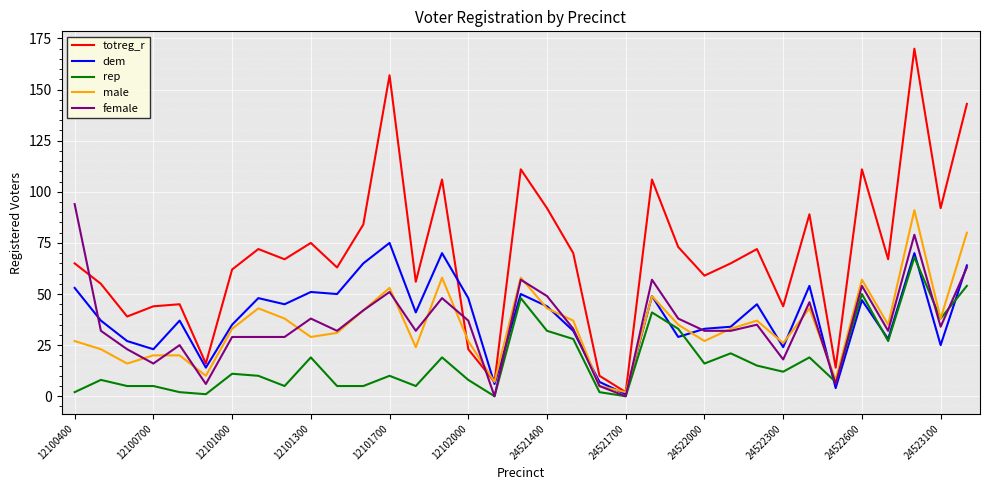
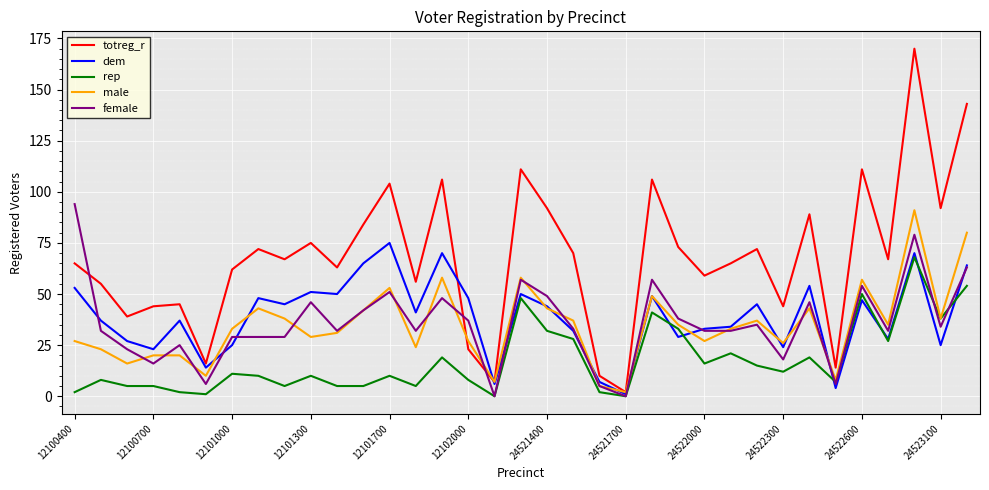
dem, 12101000: 35 -> 25
rep, 12101300: 19 -> 10
female, 12101300: 38 -> 46
totreg_r, 12101700: 157 -> 104
